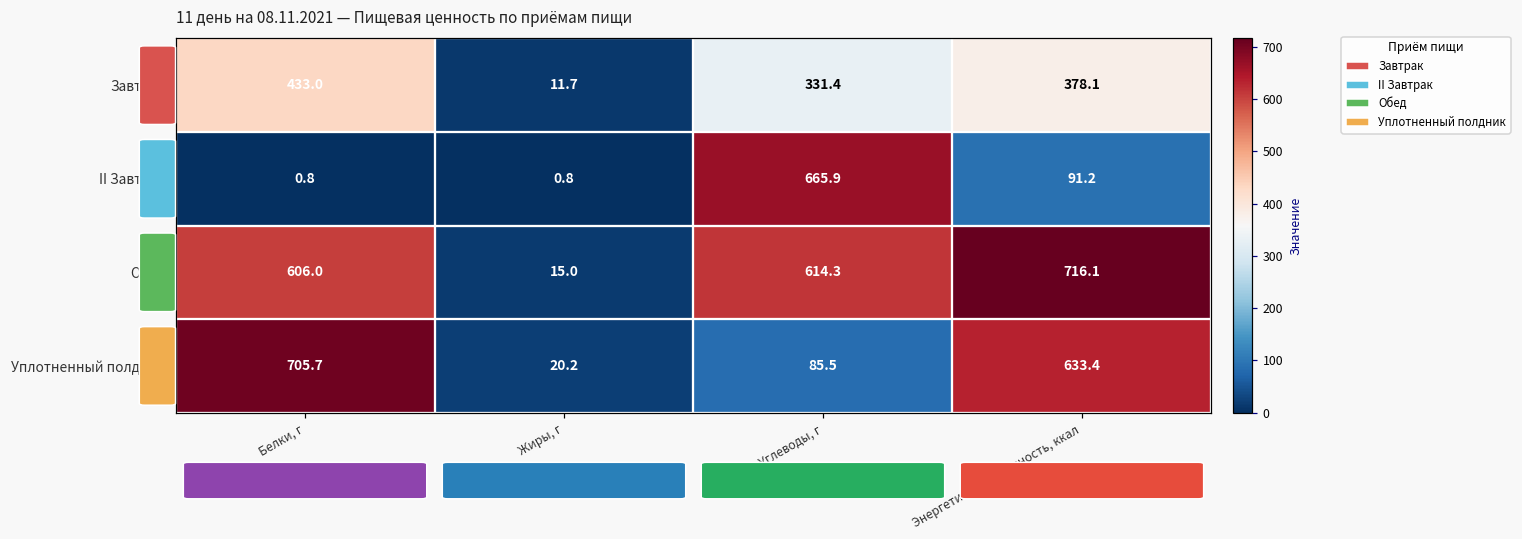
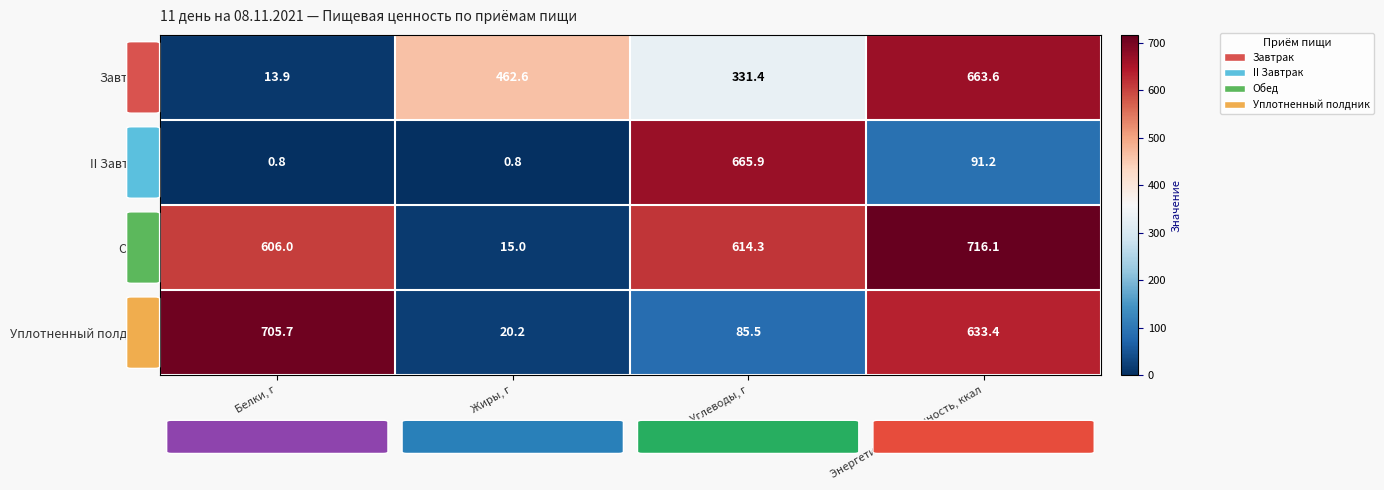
Завтрак, Белки, г: 433.0 -> 13.9
Завтрак, Жиры, г: 11.7 -> 462.6
Завтрак, Энергетическая ценность, ккал: 378.1 -> 663.6
